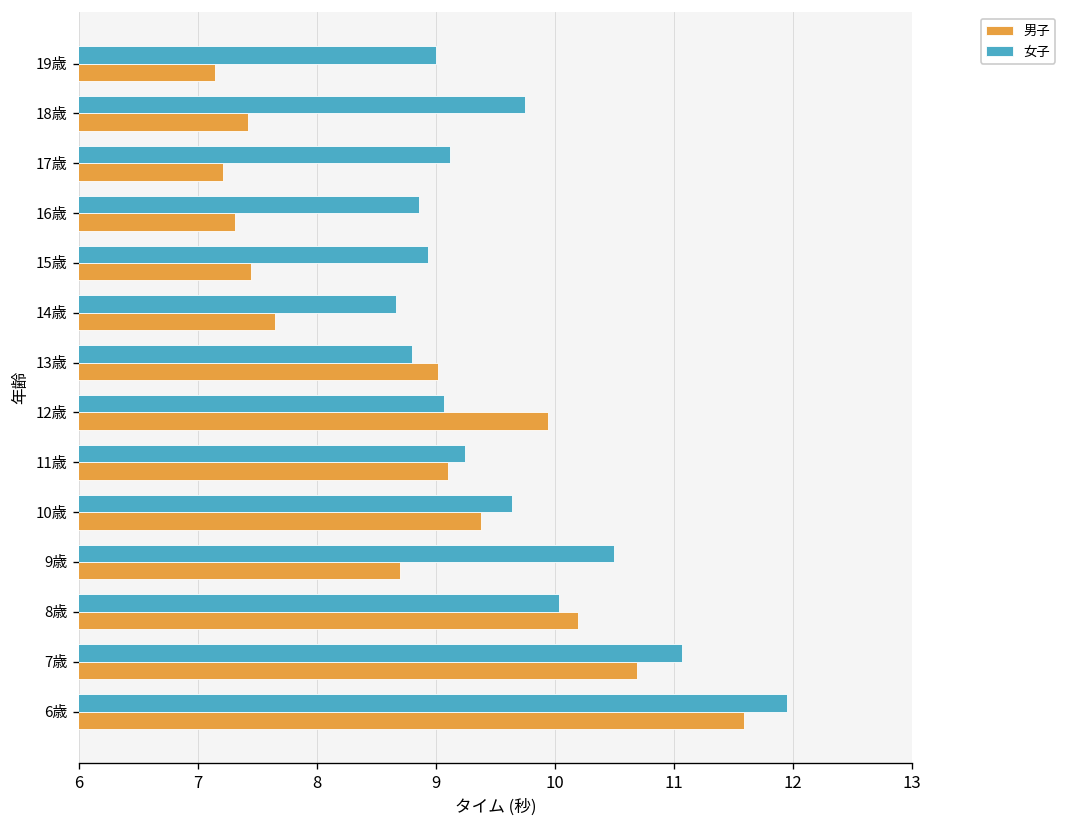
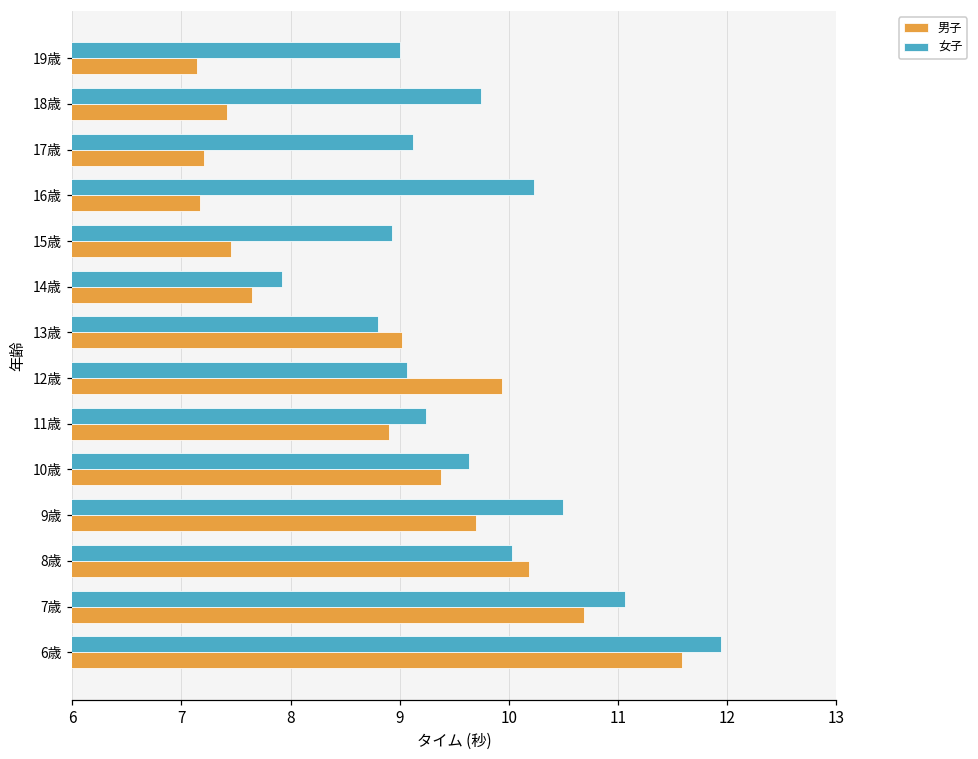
女子, 16歳: 8.9 -> 10.2
男子, 16歳: 7.3 -> 7.2
女子, 14歳: 8.7 -> 7.9
男子, 11歳: 9.1 -> 8.9
男子, 9歳: 8.7 -> 9.7
